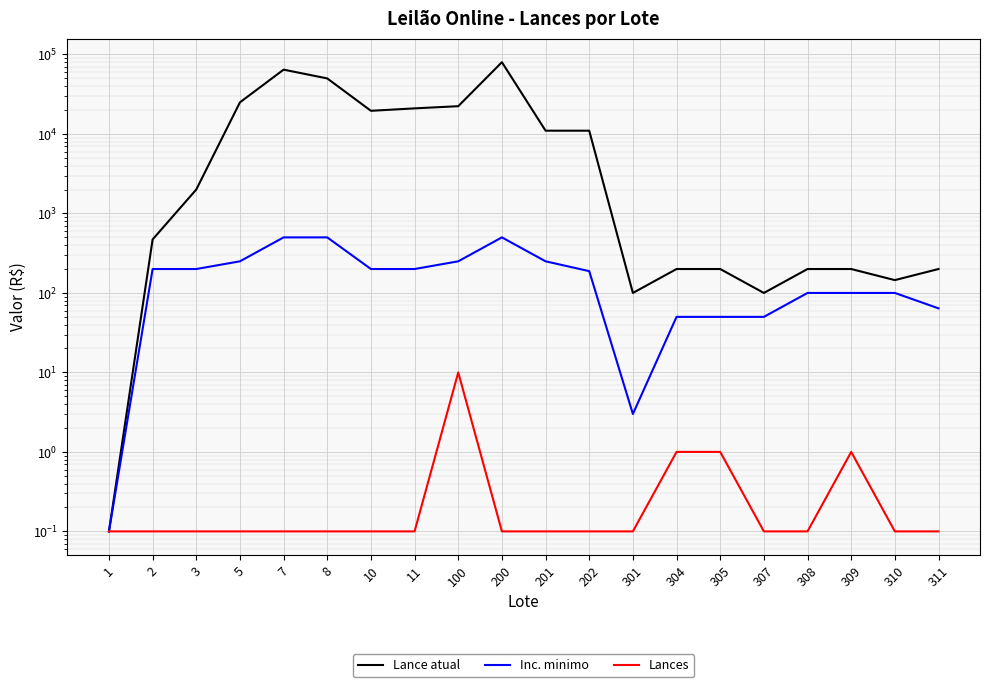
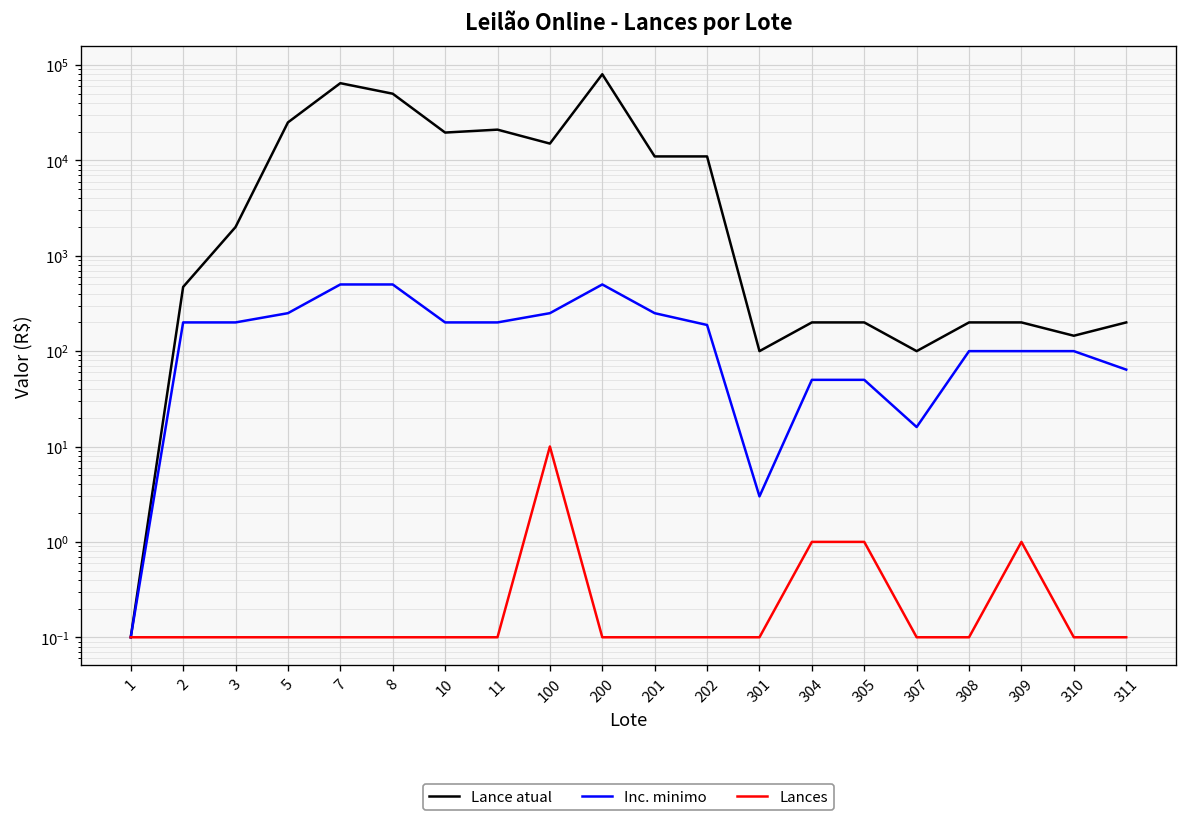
Lance atual, 100: 22000 -> 15000
Inc. minimo, 307: 50 -> 16
